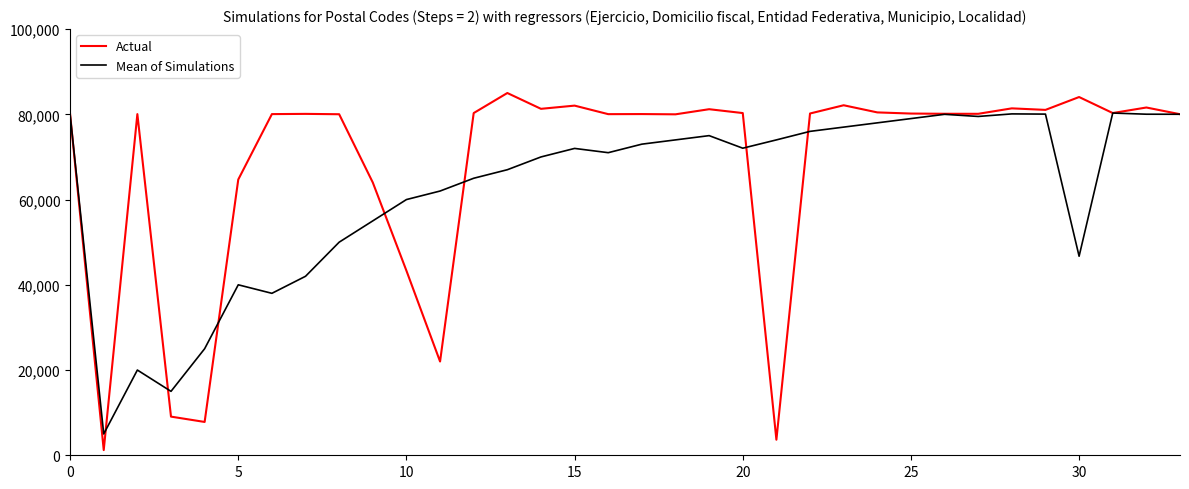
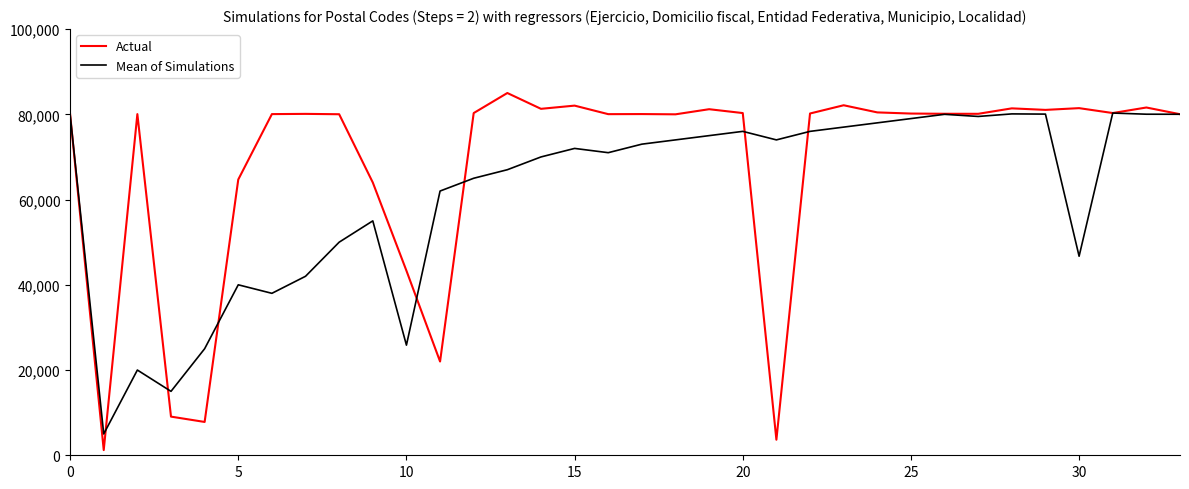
Mean of Simulations, 10: 60,000 -> 26,000
Mean of Simulations, 20: 72,000 -> 76,000
Actual, 30: 84,000 -> 81,000
